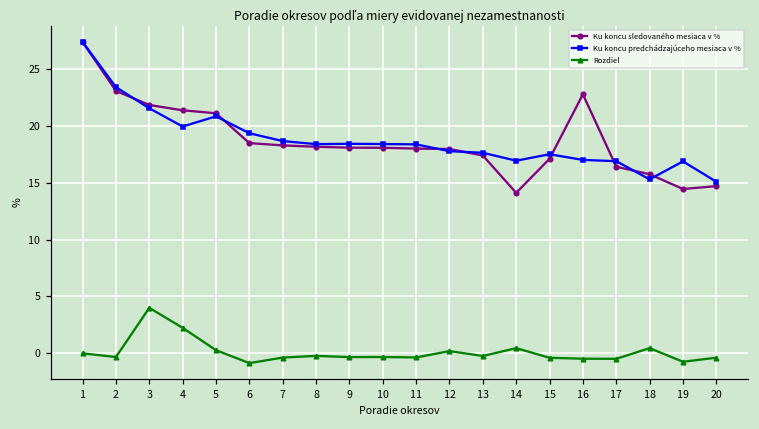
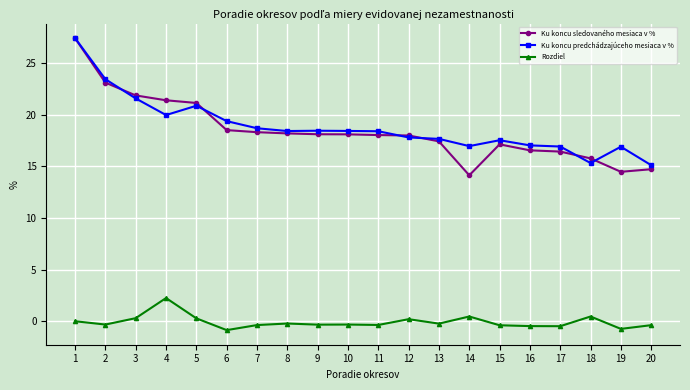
Rozdiel, 3: 4.0 -> 0.3
Ku koncu sledovaného mesiaca v %, 16: 22.8 -> 16.6
